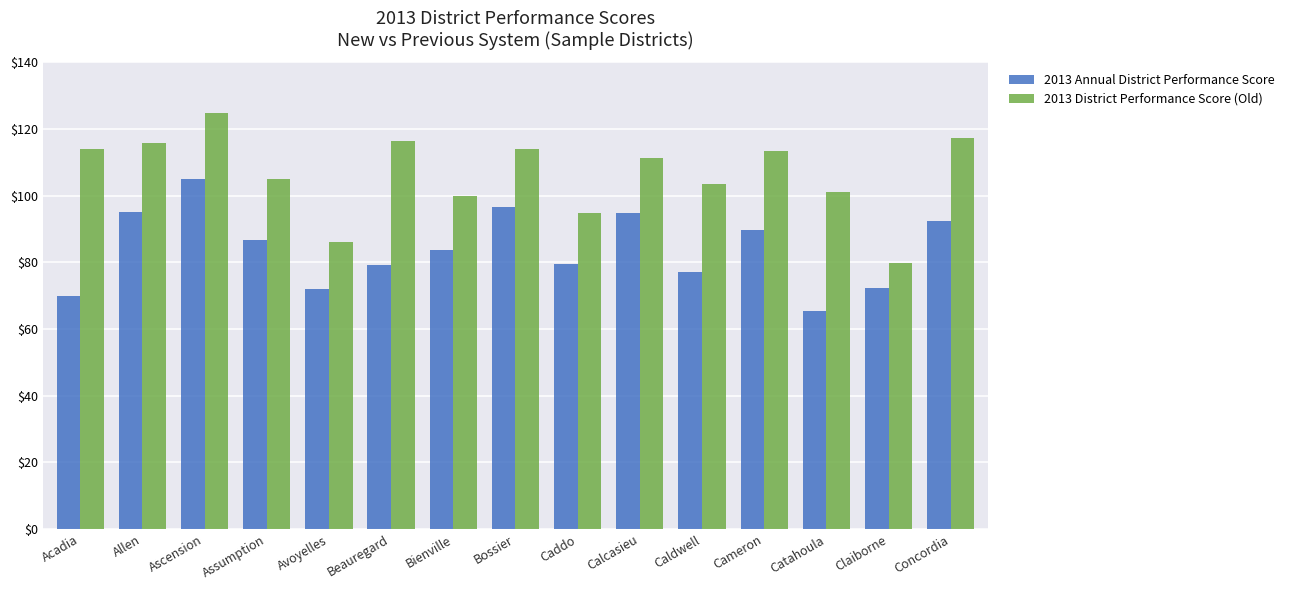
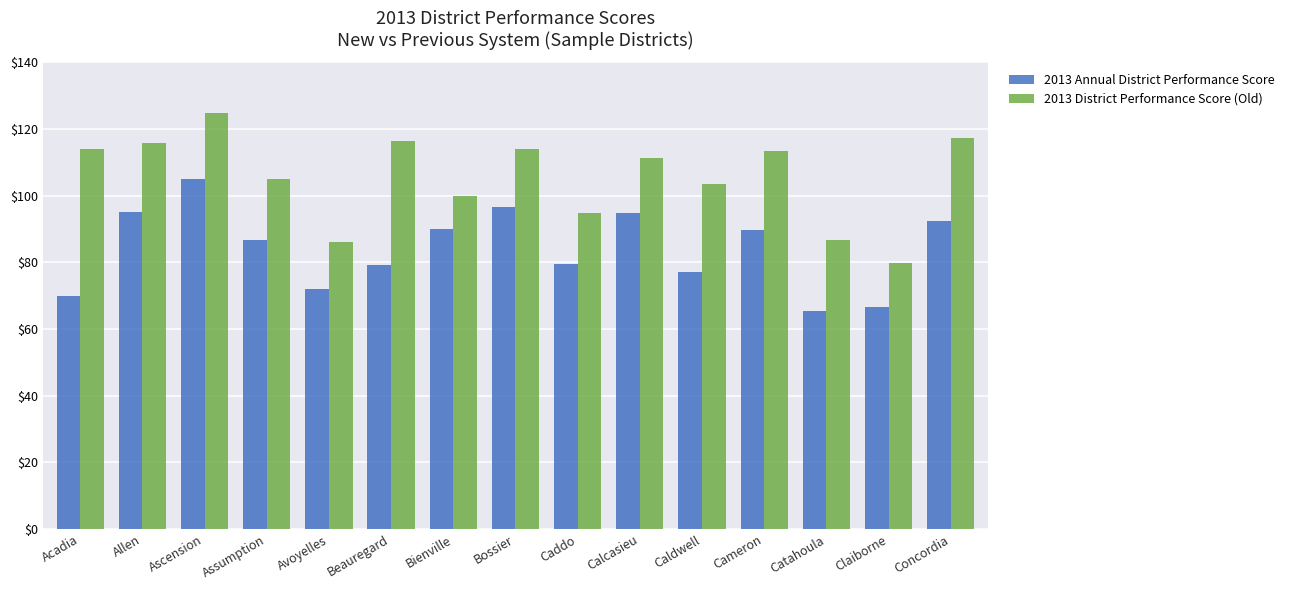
2013 Annual District Performance Score, Bienville: $84 -> $90
2013 District Performance Score (Old), Catahoula: $101 -> $87
2013 Annual District Performance Score, Claiborne: $72 -> $67
